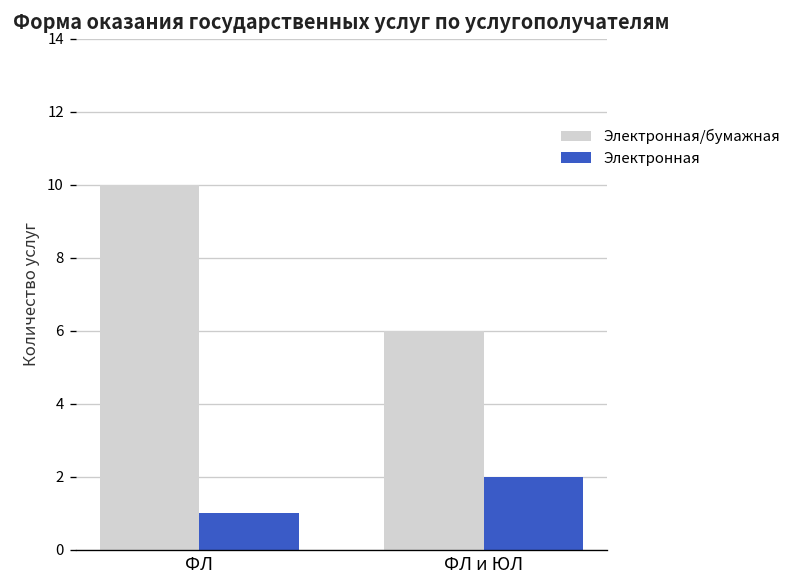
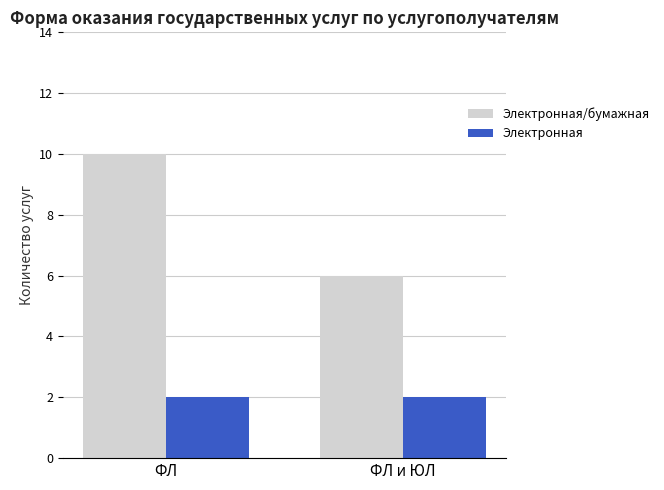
Электронная, ФЛ: 1 -> 2
